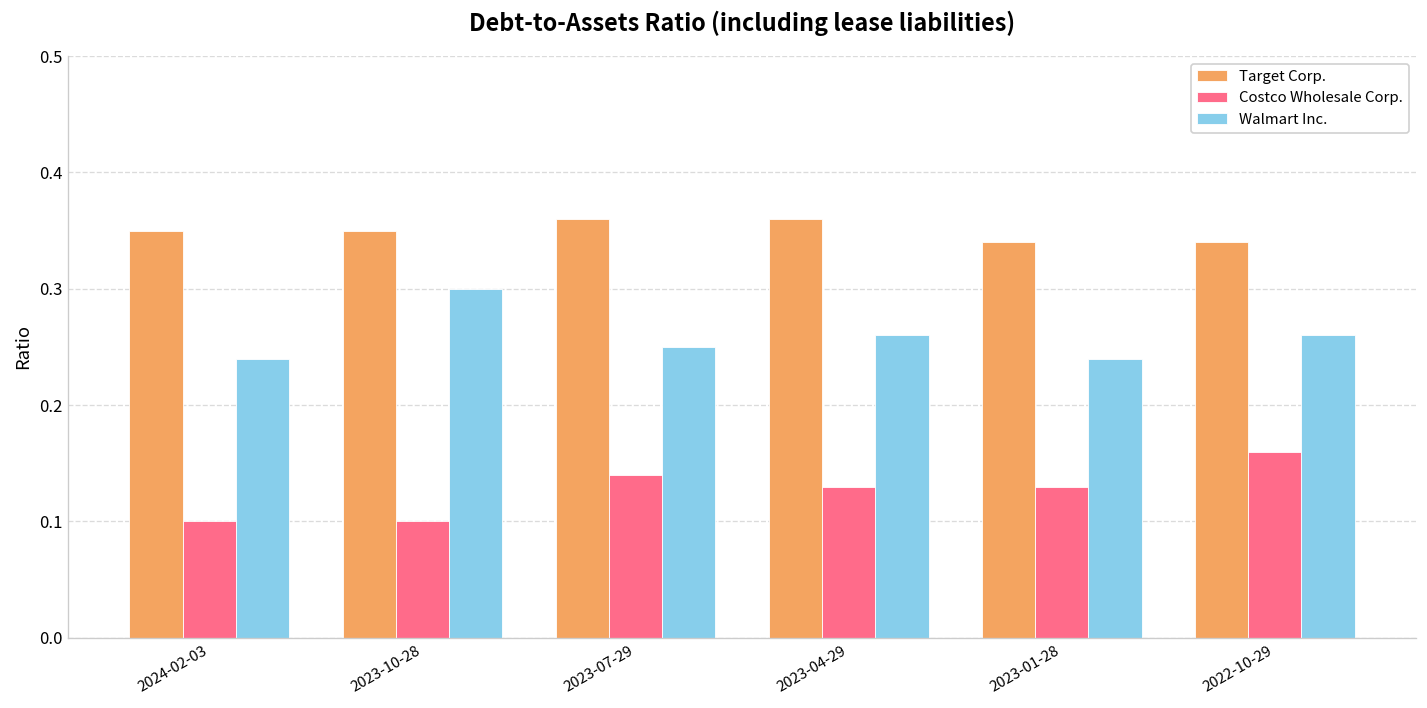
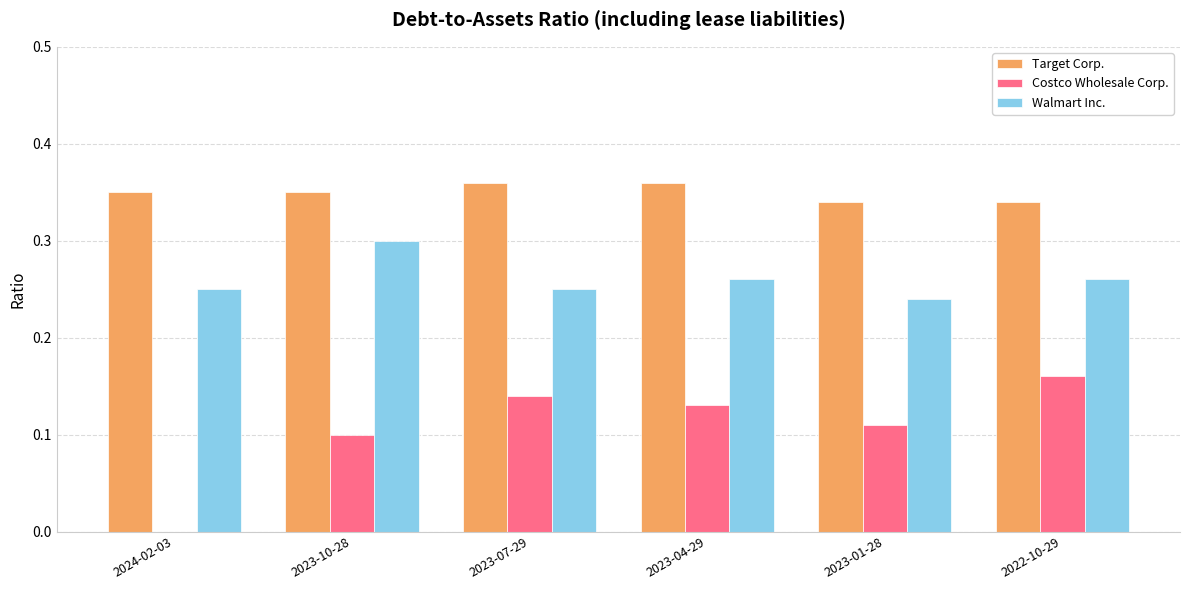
Costco Wholesale Corp., 2024-02-03: 0.1 -> 0.0
Walmart Inc., 2024-02-03: 0.24 -> 0.25
Costco Wholesale Corp., 2023-01-28: 0.13 -> 0.11
